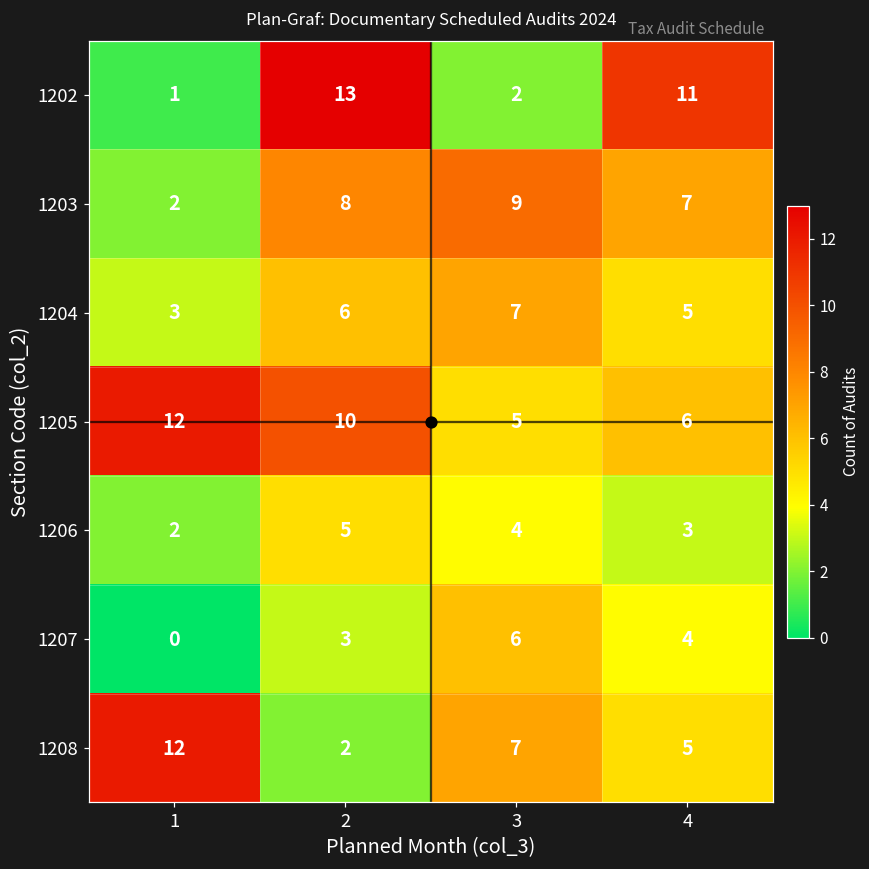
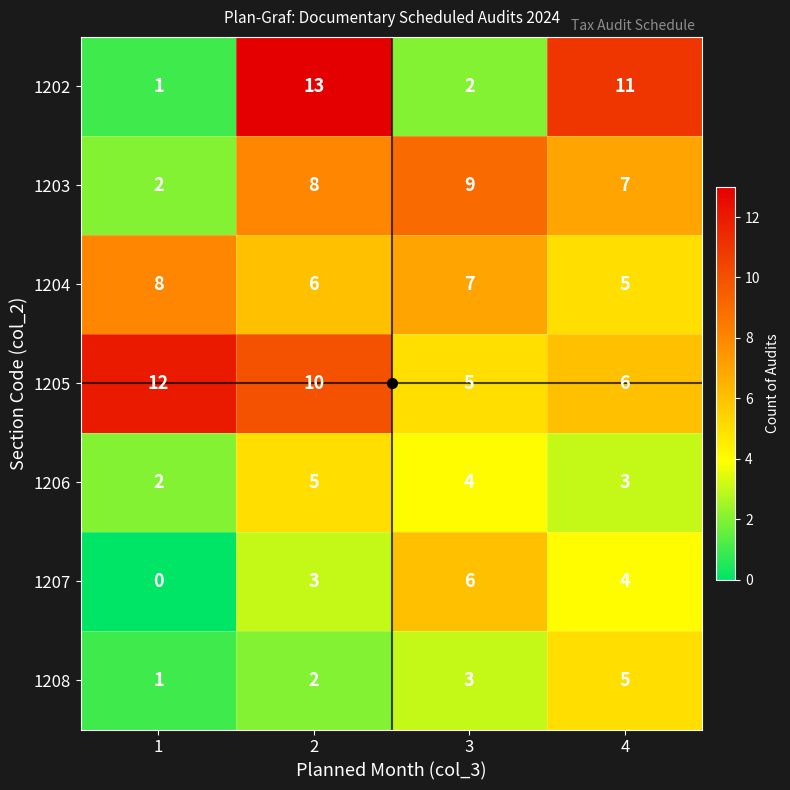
1204, 1: 3 -> 8
1208, 1: 12 -> 1
1208, 3: 7 -> 3
